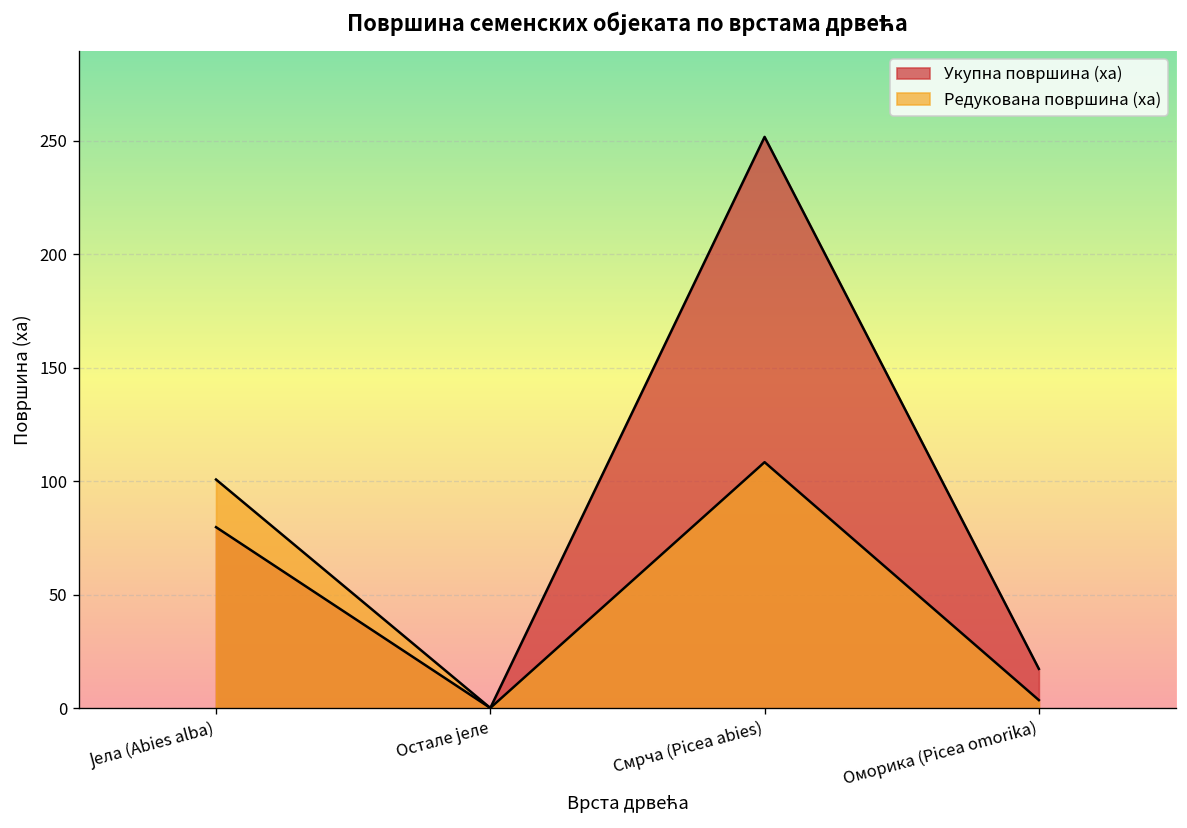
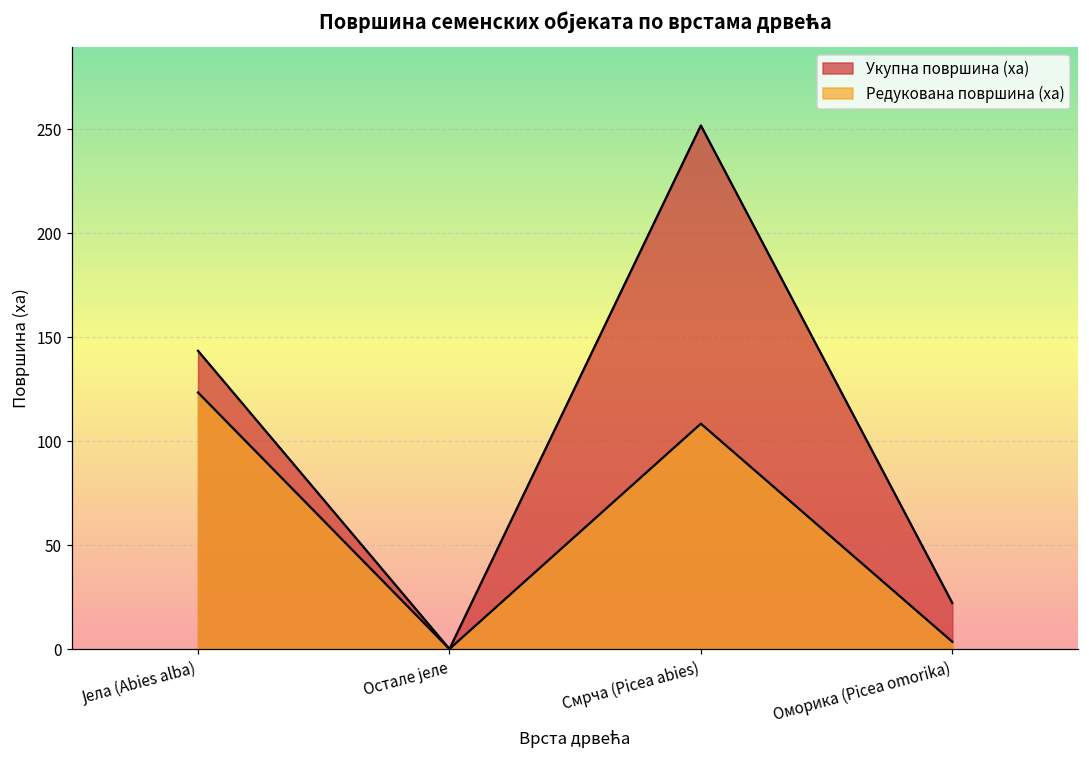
Укупна површина (ха), Јела (Abies alba): 80 -> 143
Редукована површина (ха), Јела (Abies alba): 101 -> 123
Укупна површина (ха), Оморика (Picea omorika): 17 -> 22
